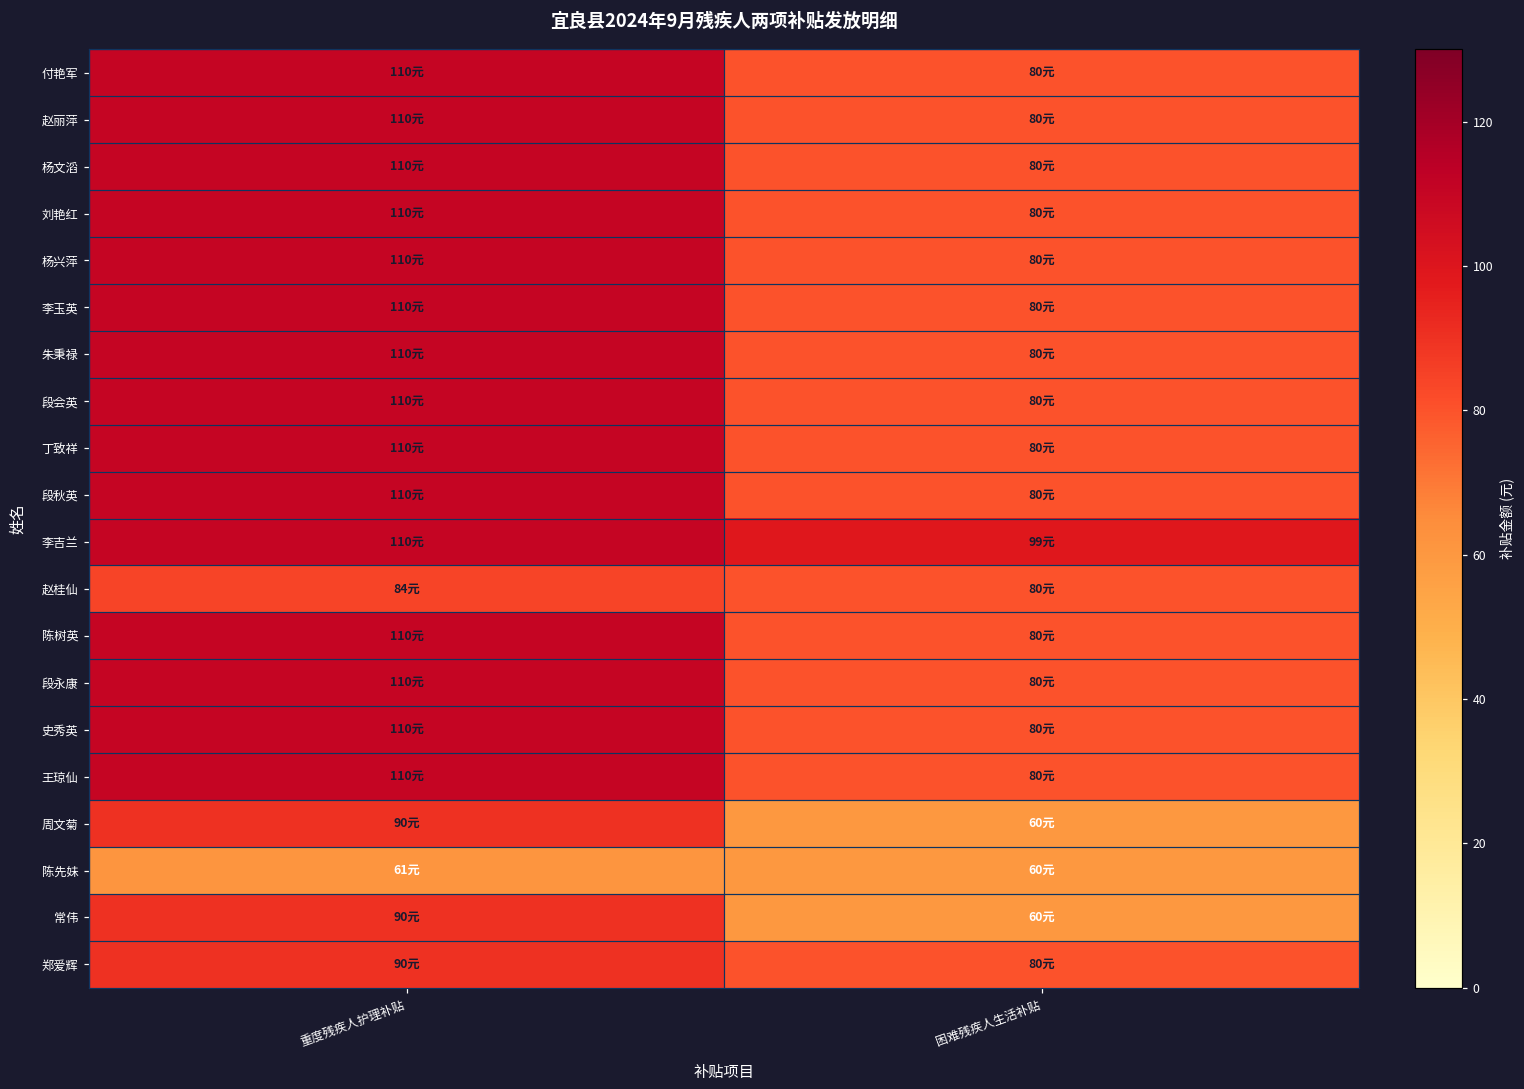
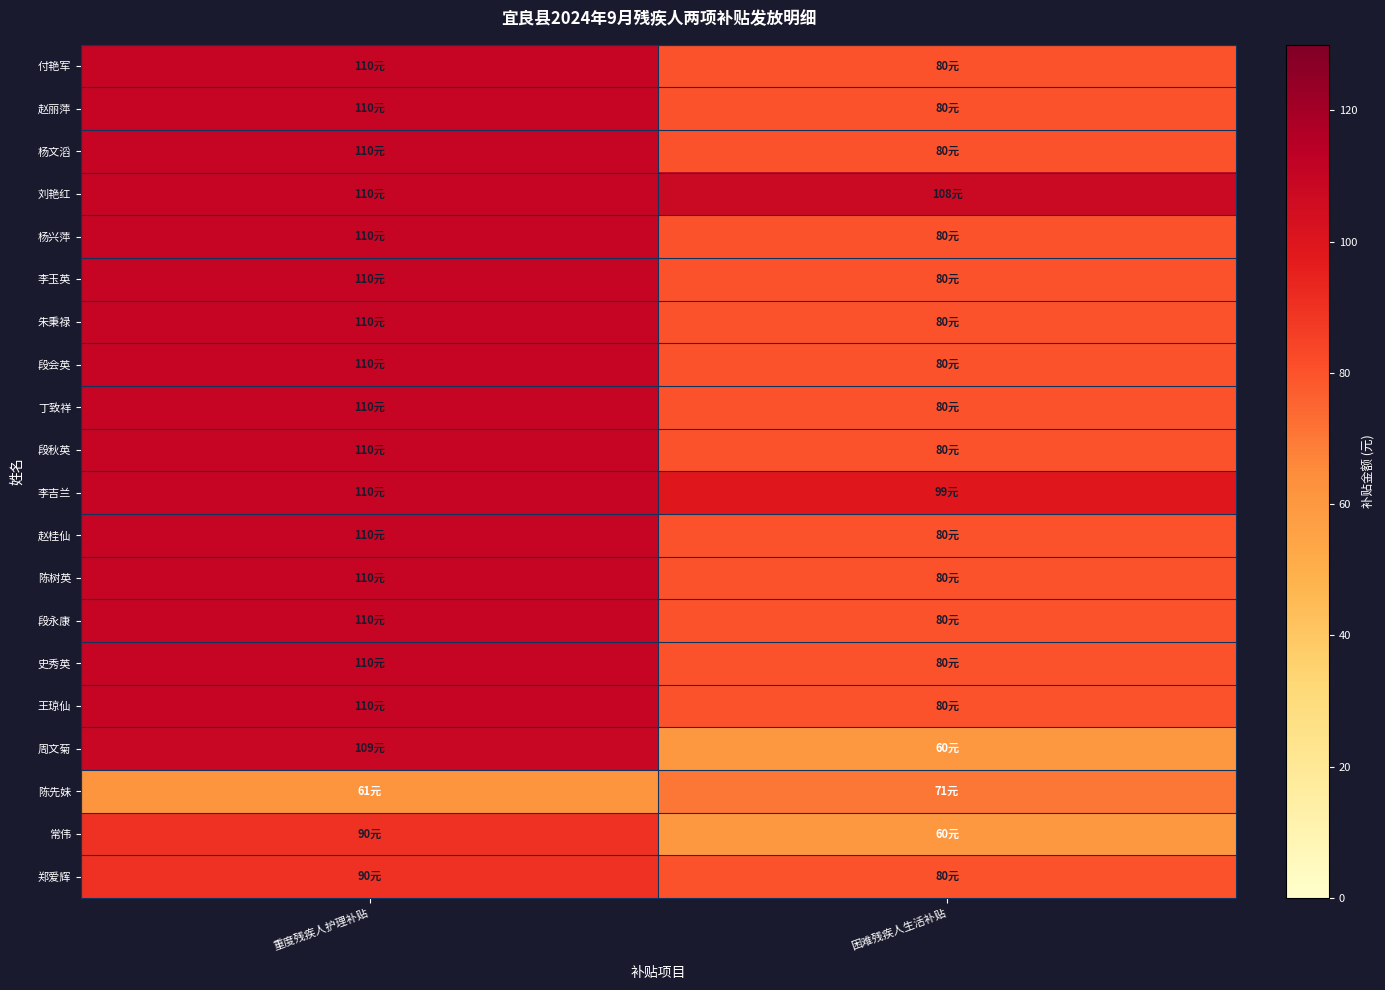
刘艳红, 困难残疾人生活补贴: 80元 -> 108元
赵桂仙, 重度残疾人护理补贴: 84元 -> 110元
周文菊, 重度残疾人护理补贴: 90元 -> 109元
陈先妹, 困难残疾人生活补贴: 60元 -> 71元
